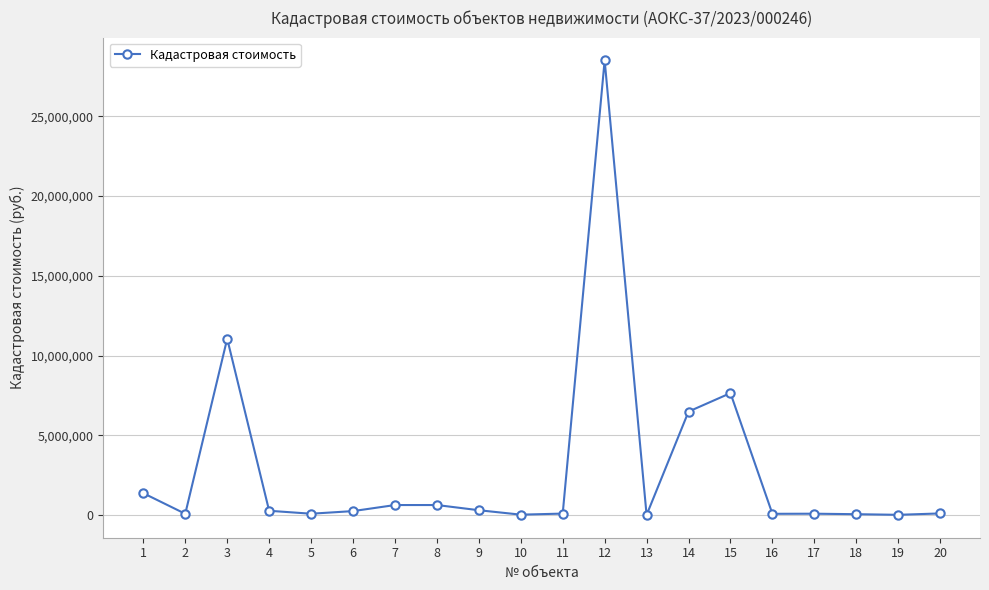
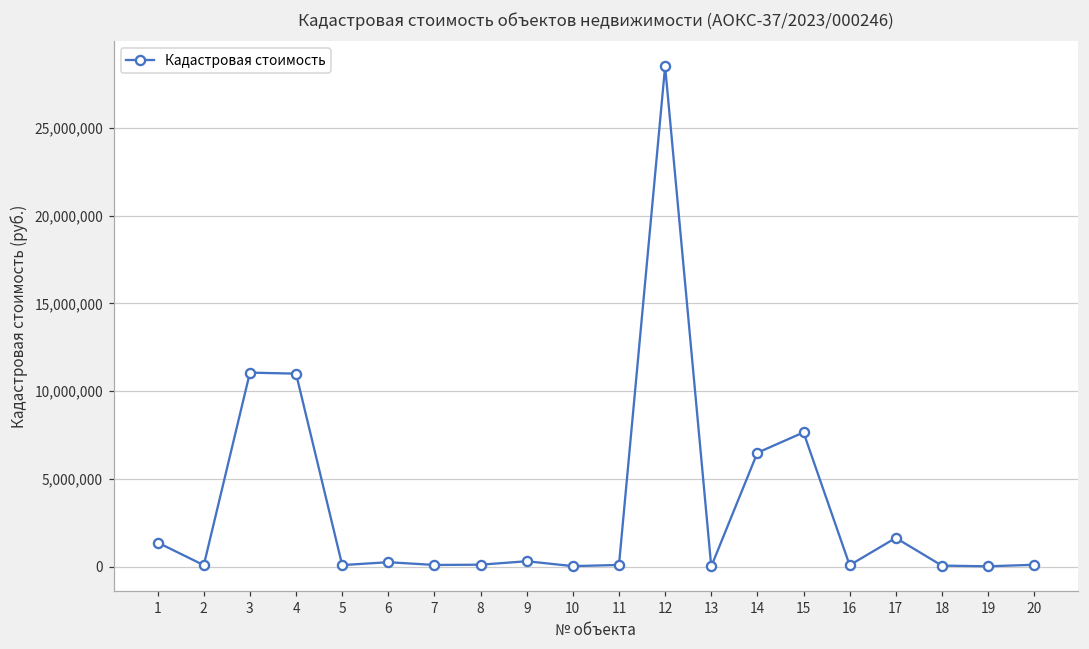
4: 300,000 -> 11,000,000
7: 600,000 -> 100,000
8: 600,000 -> 100,000
17: 100,000 -> 1,600,000
